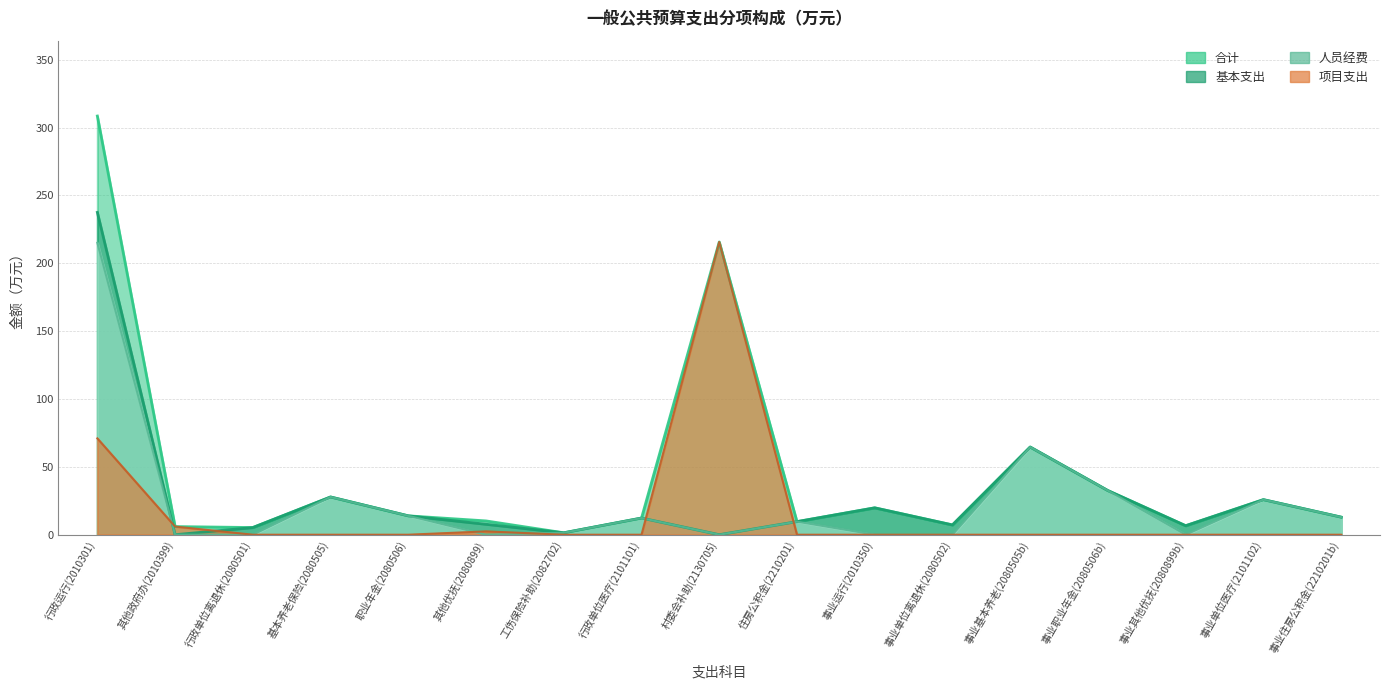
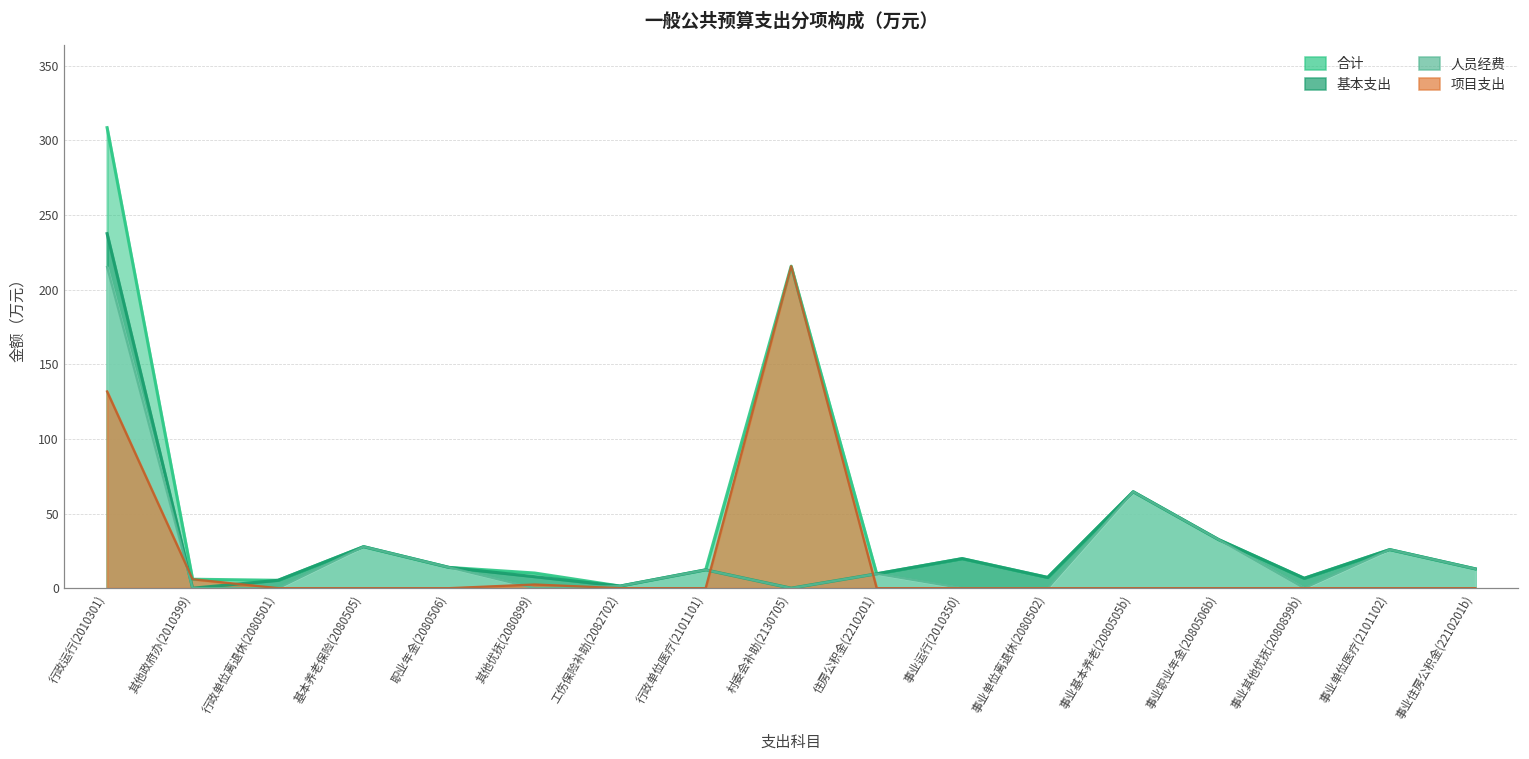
项目支出, 行政运行(2010301): 71 -> 132
